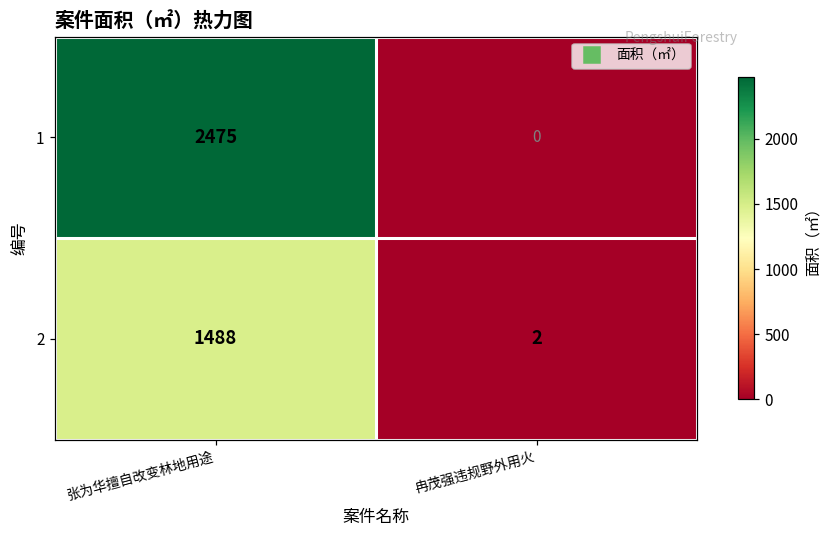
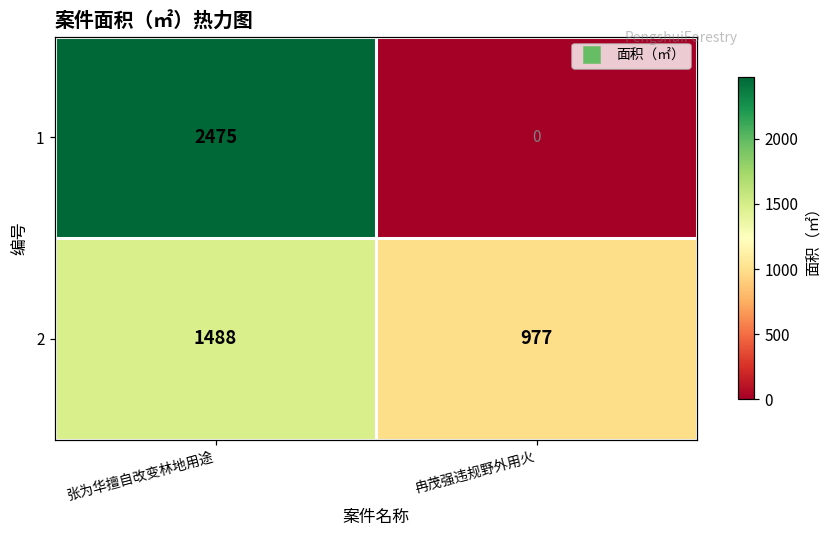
2, 冉茂强违规野外用火: 2 -> 977
